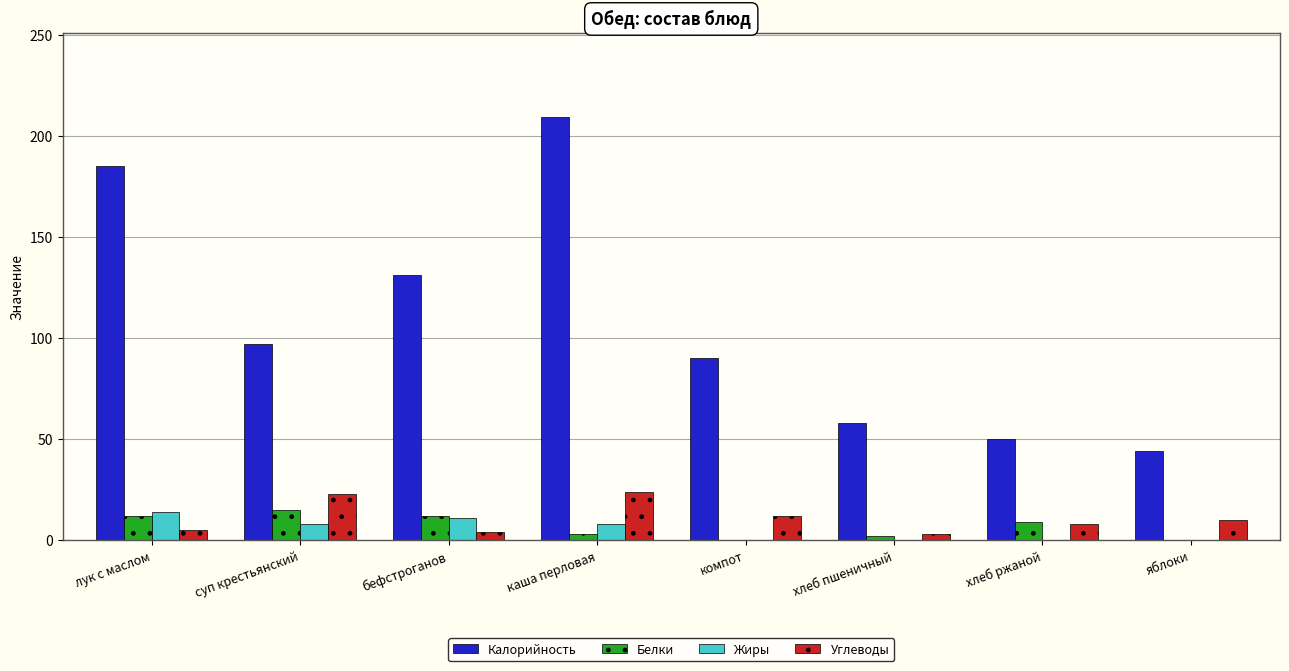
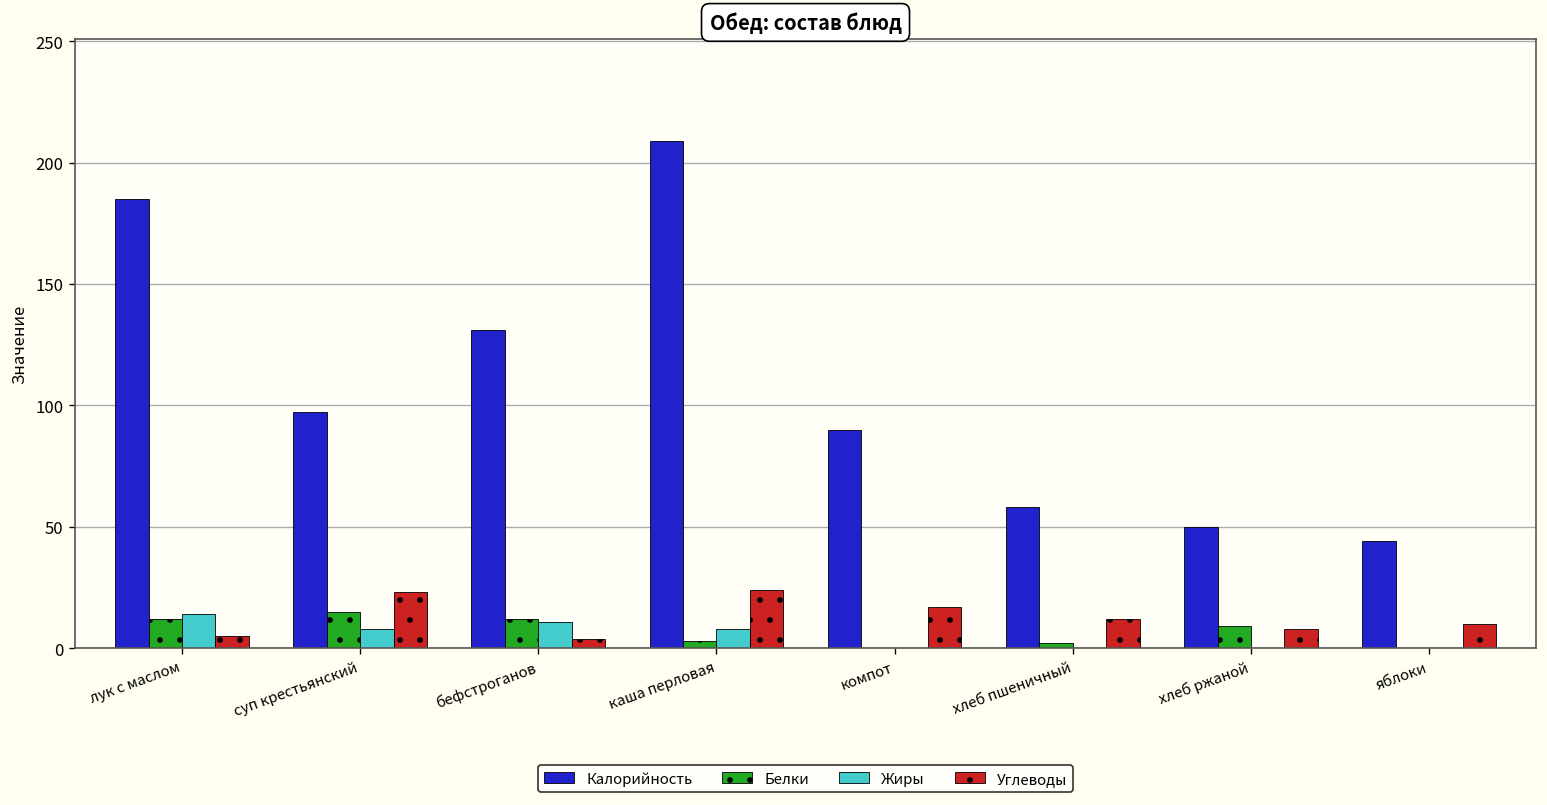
Углеводы, компот: 12 -> 17
Углеводы, хлеб пшеничный: 3 -> 12
